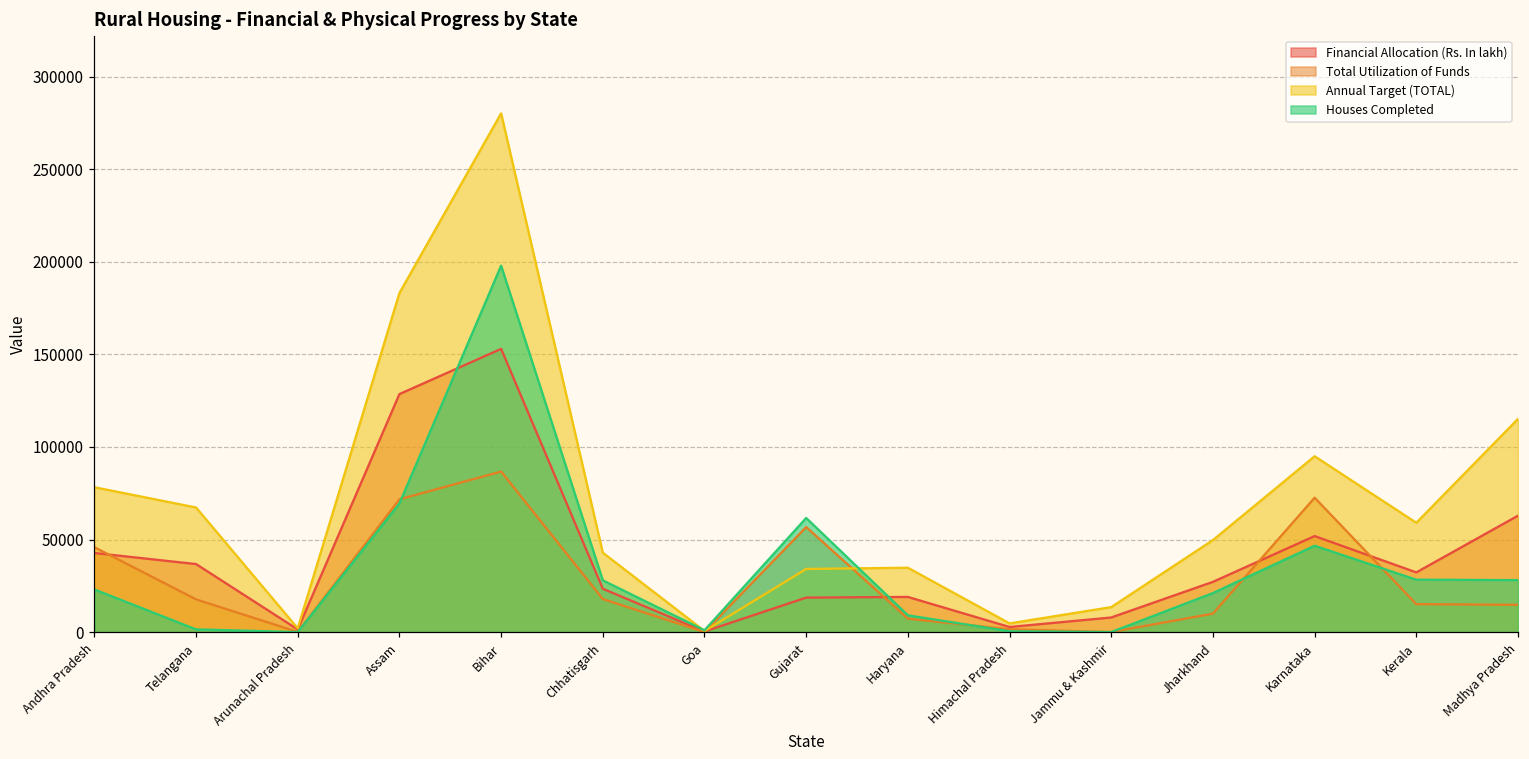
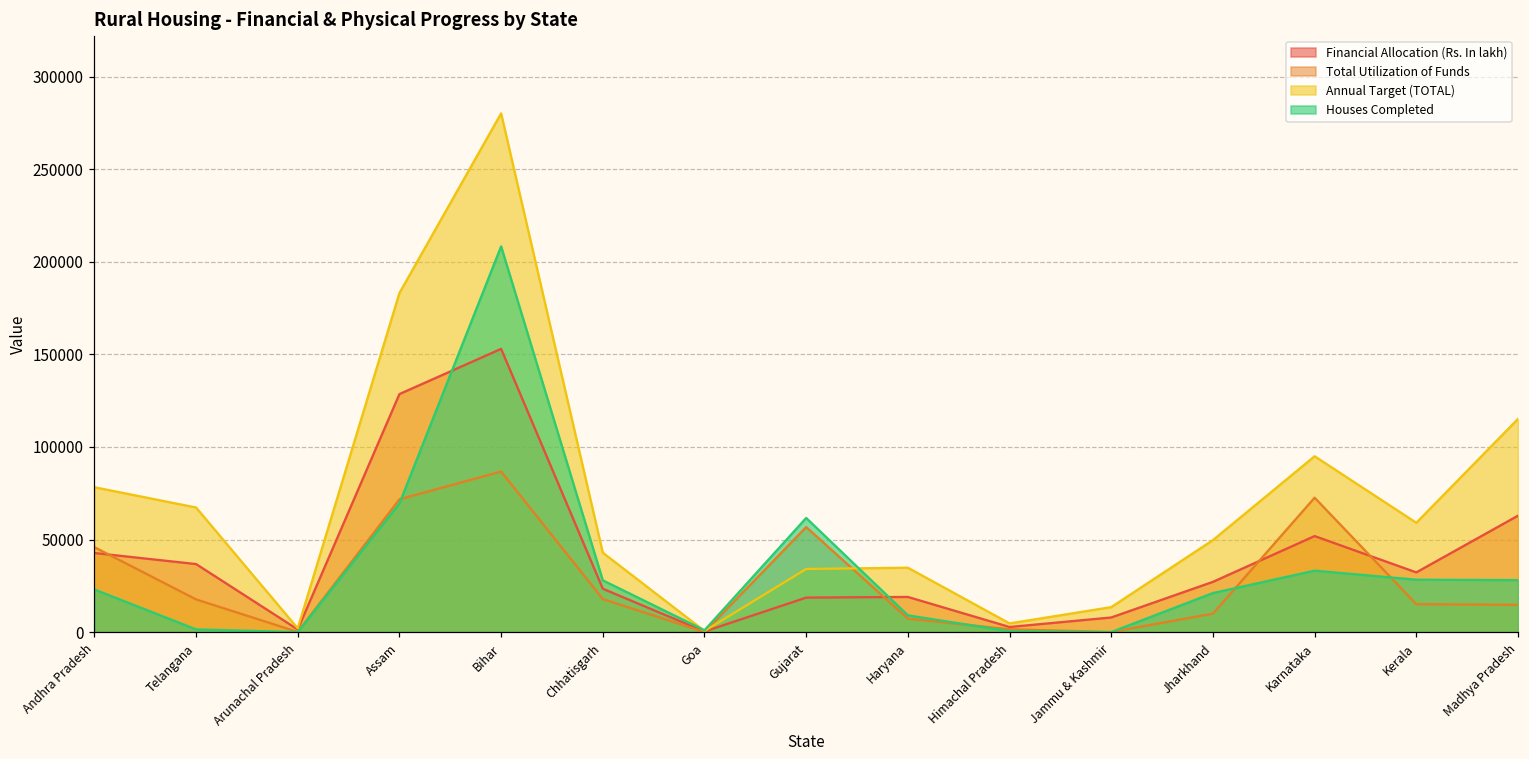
Houses Completed, Bihar: 198000 -> 208000
Houses Completed, Karnataka: 47000 -> 33000
